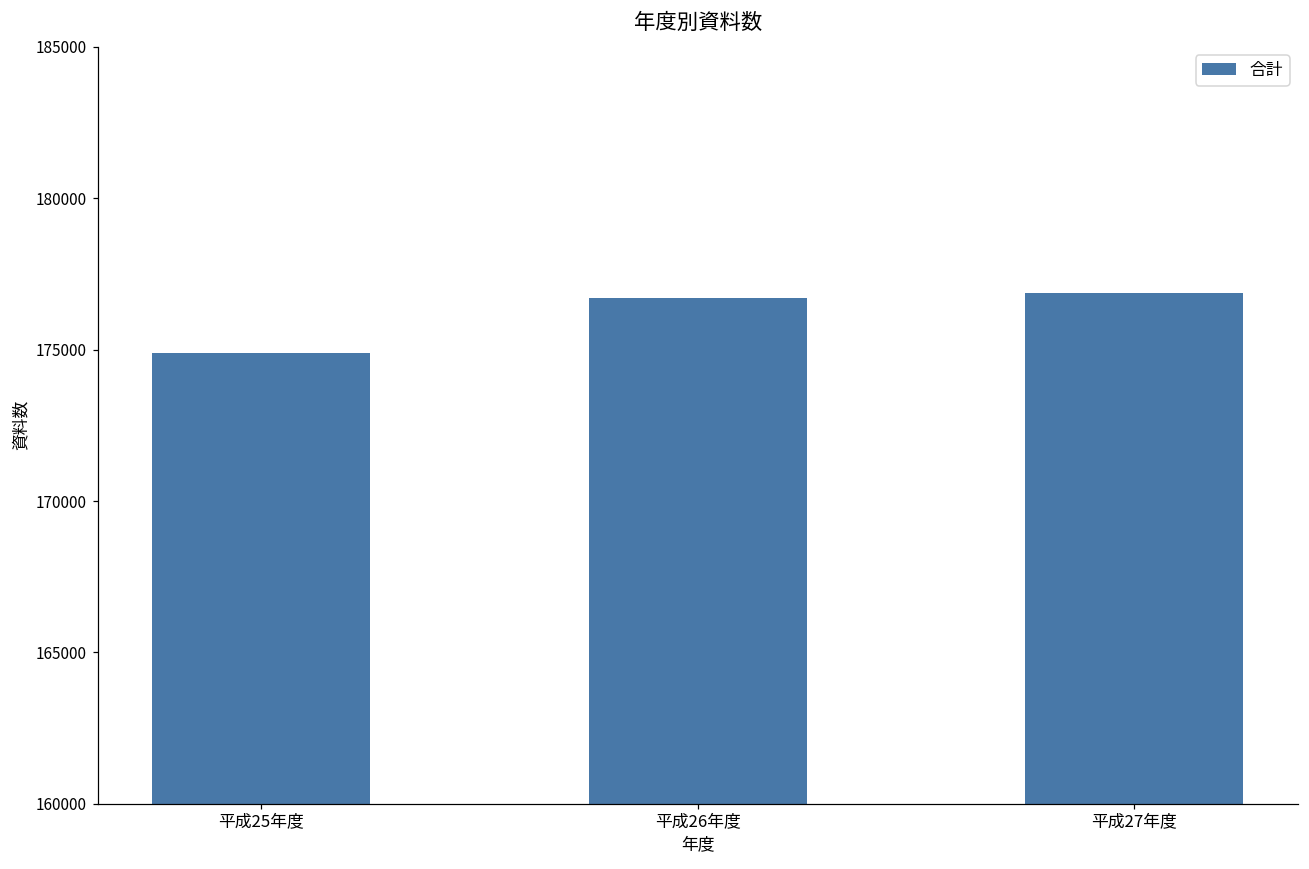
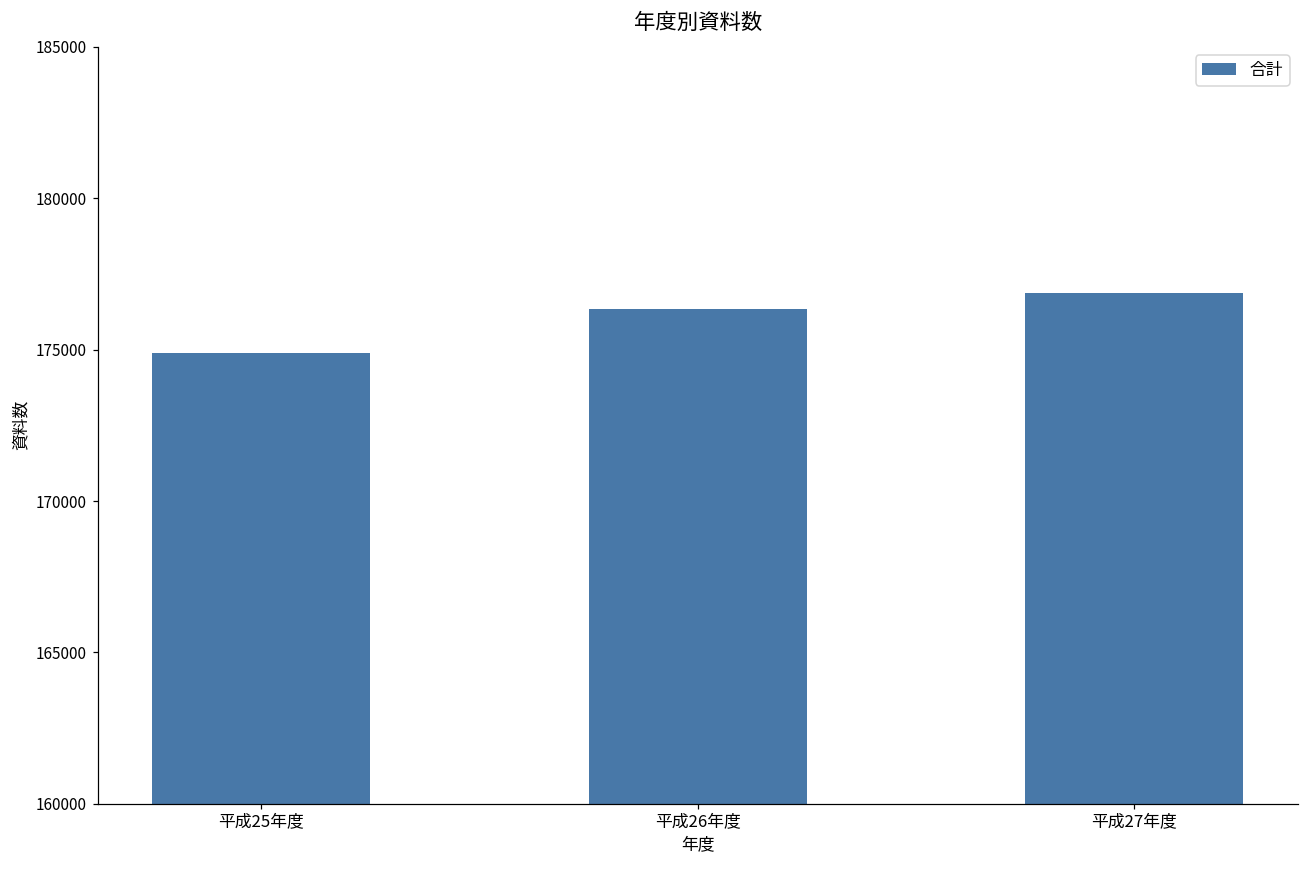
平成26年度: 176700 -> 176400
